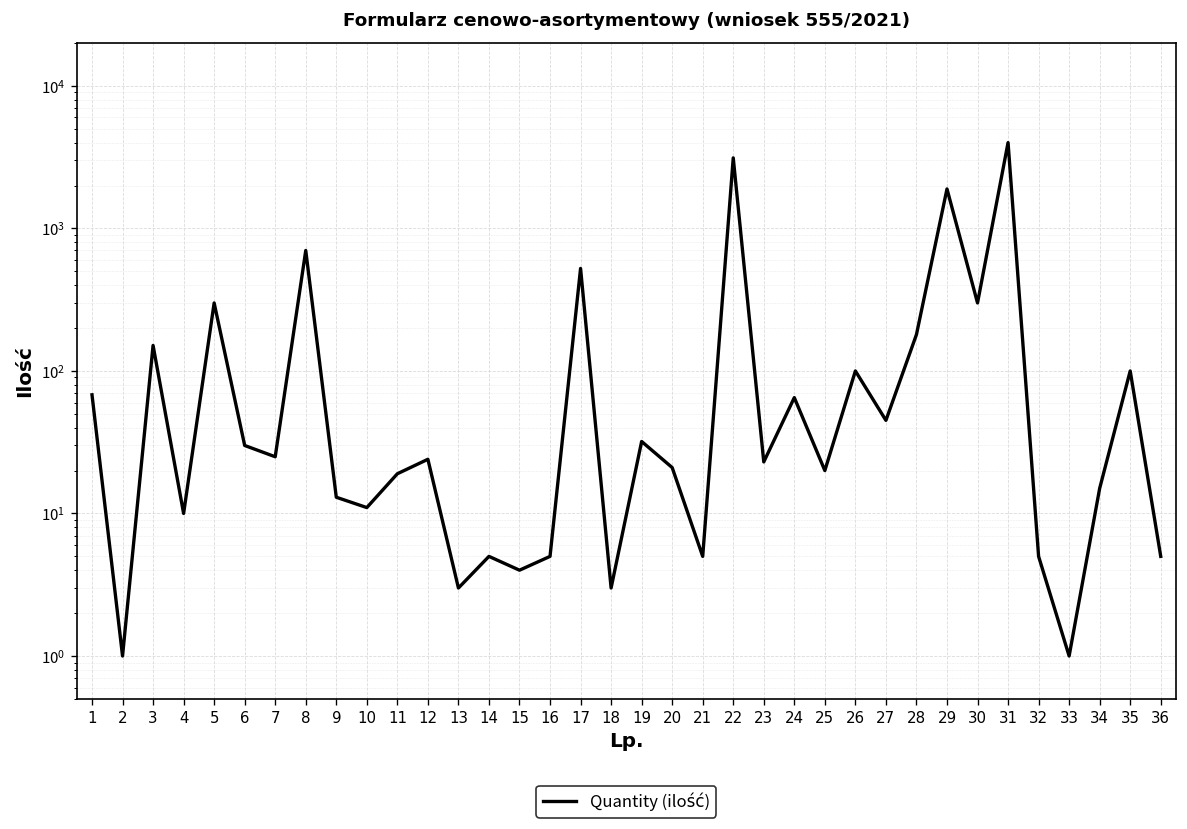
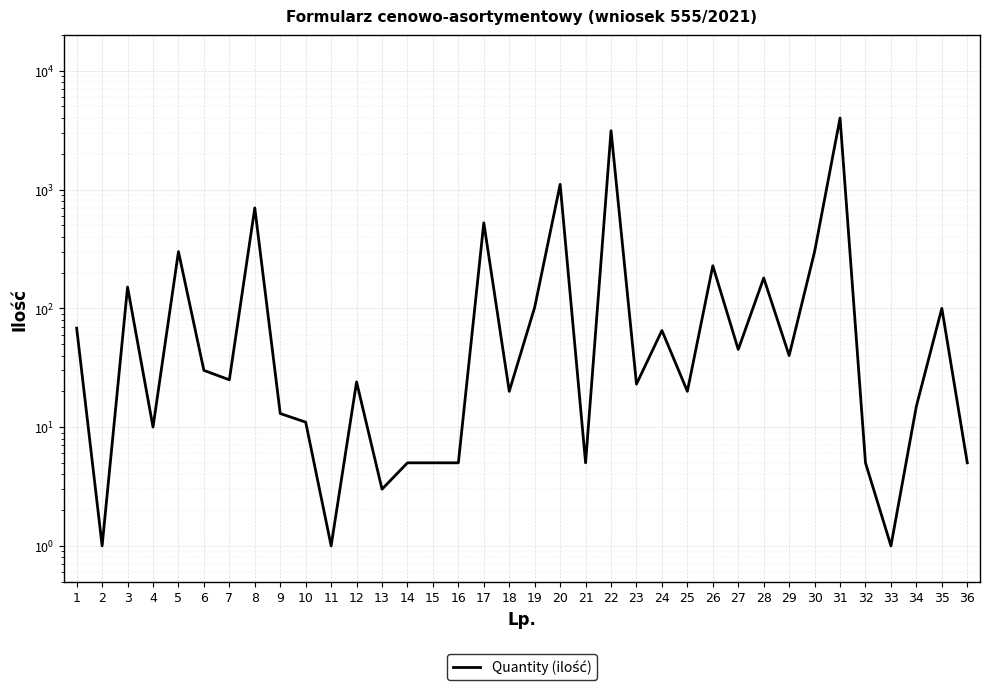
11: 19 -> 1
15: 4 -> 5
18: 3 -> 20
19: 32 -> 100
20: 21 -> 1100
26: 100 -> 230
29: 1900 -> 40
